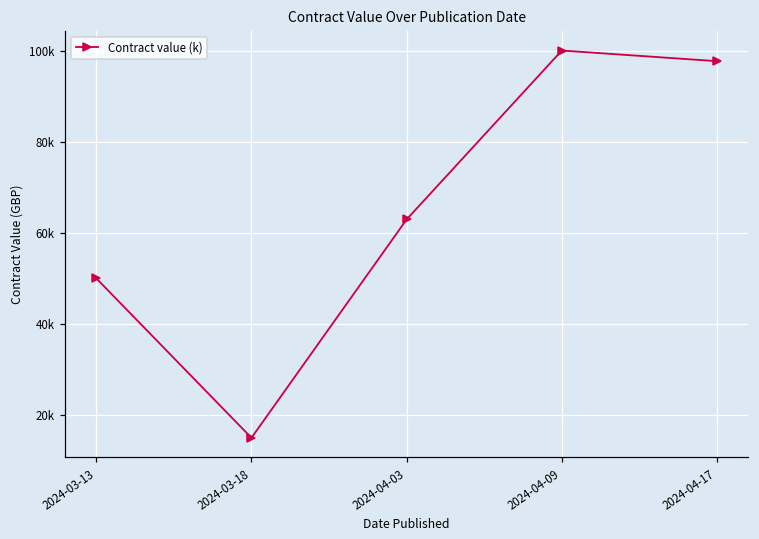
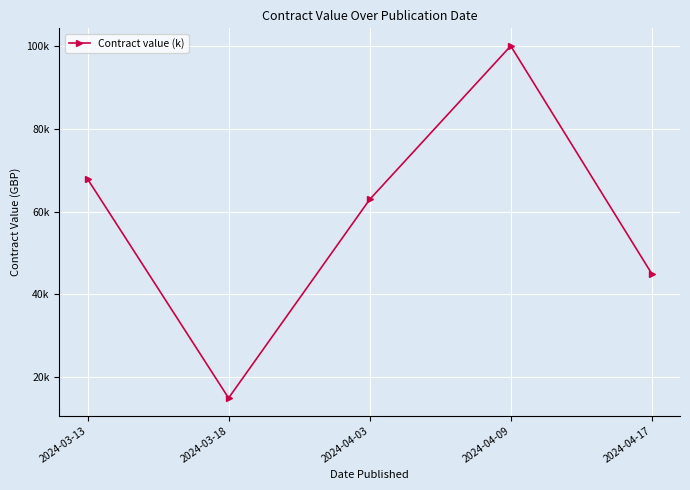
2024-03-13: 50000 -> 68000
2024-04-17: 98000 -> 45000
